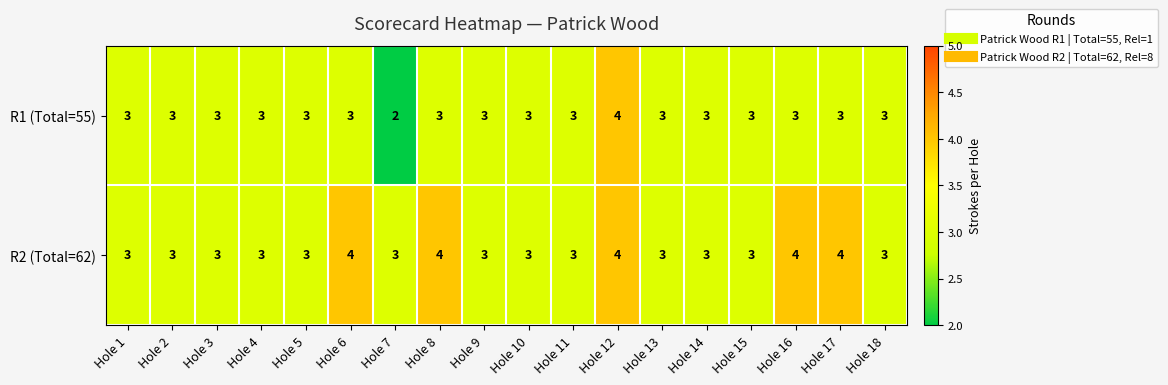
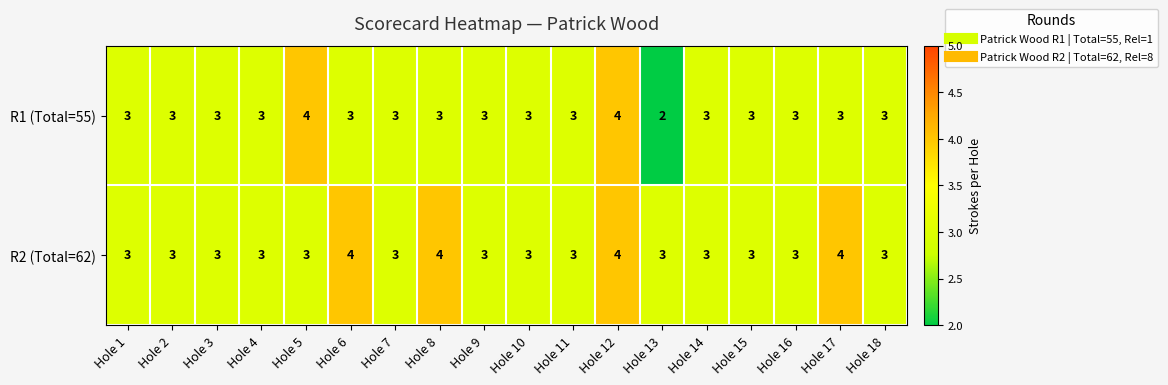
R1 (Total=55), Hole 5: 3 -> 4
R1 (Total=55), Hole 7: 2 -> 3
R1 (Total=55), Hole 13: 3 -> 2
R2 (Total=62), Hole 16: 4 -> 3
